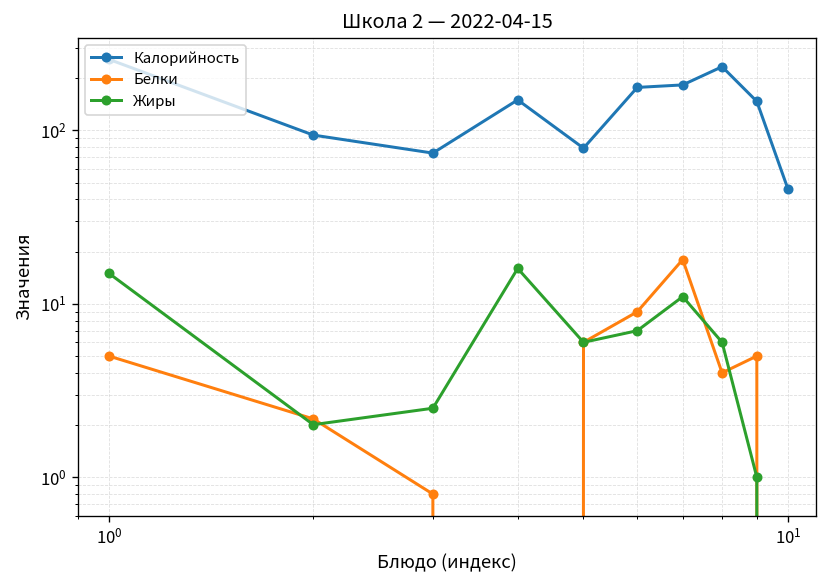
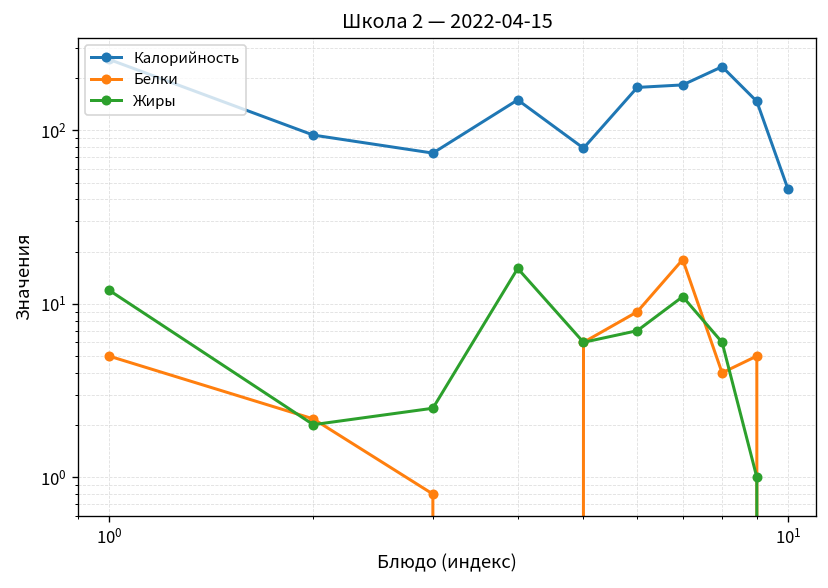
Жиры, 10^0: 15 -> 12
